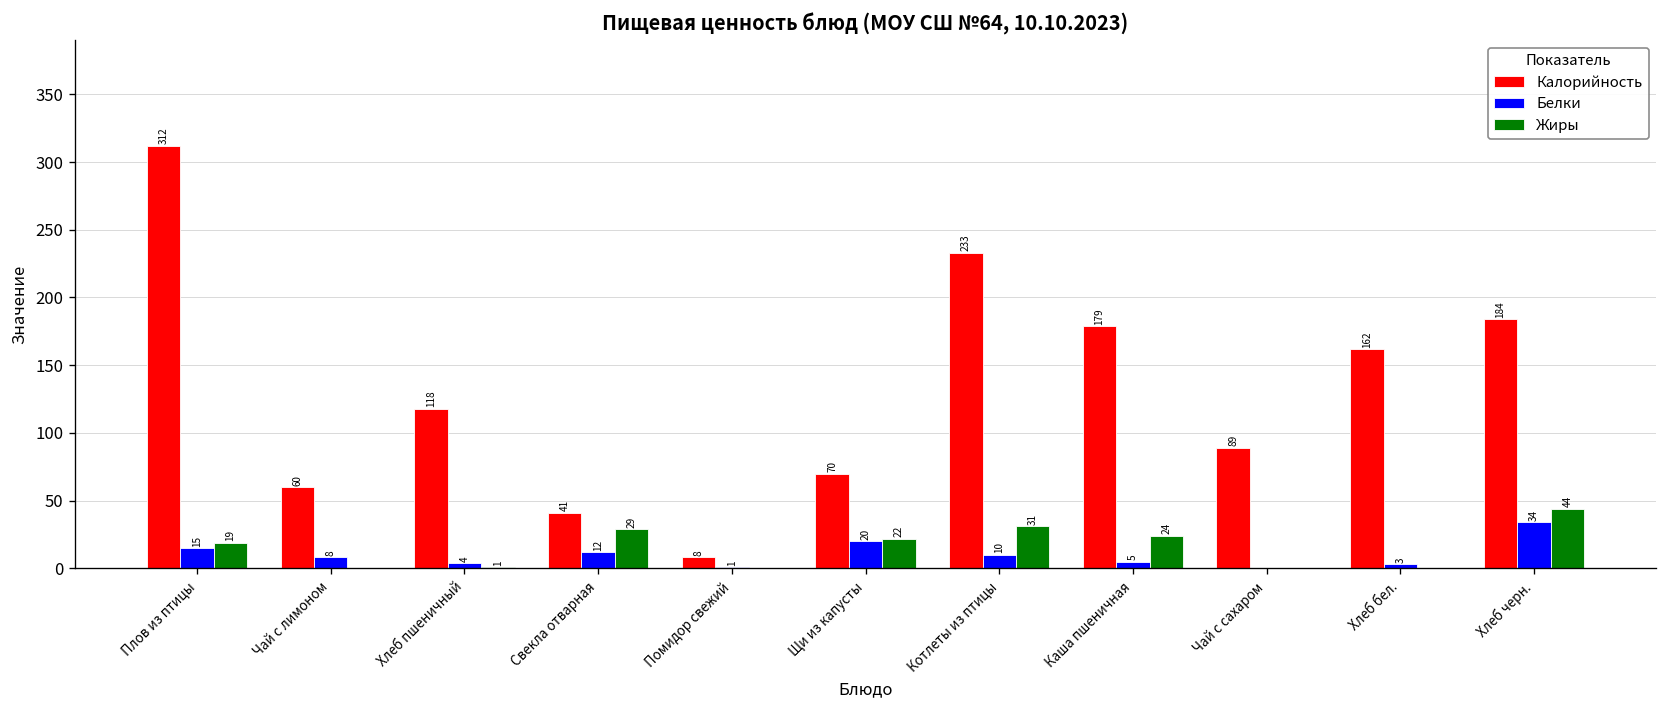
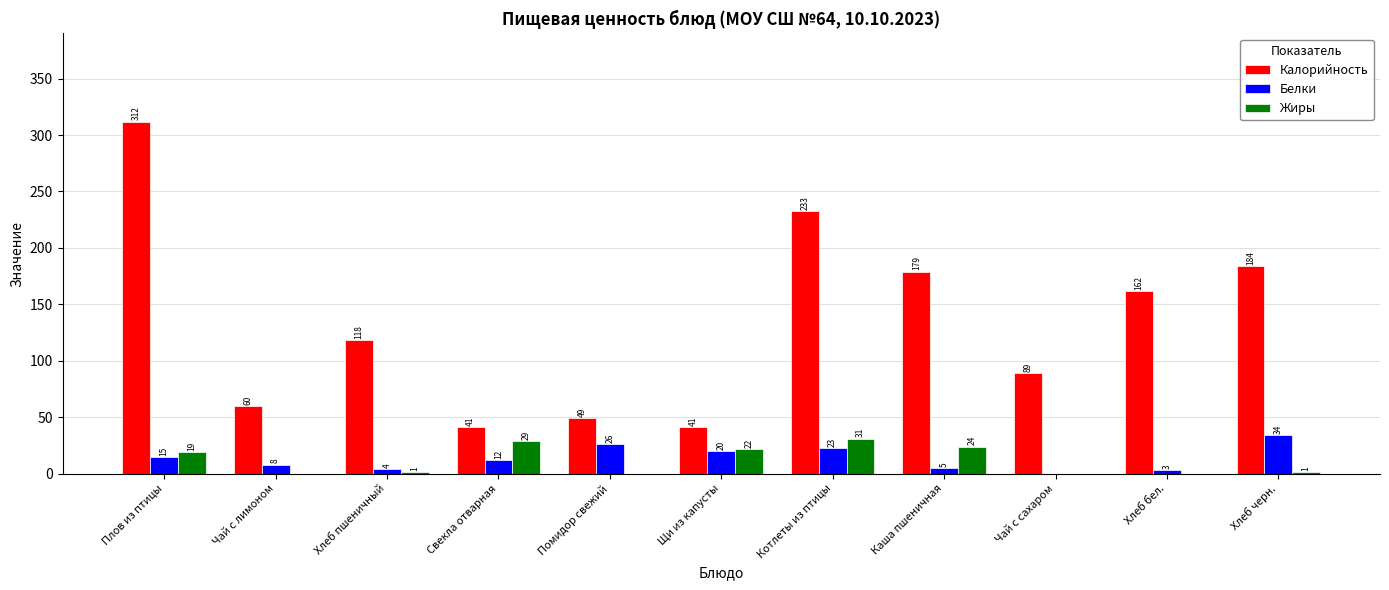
Калорийность, Помидор свежий: 8 -> 49
Белки, Помидор свежий: 1 -> 26
Калорийность, Щи из капусты: 70 -> 41
Белки, Котлеты из птицы: 10 -> 23
Жиры, Хлеб черн.: 44 -> 1
